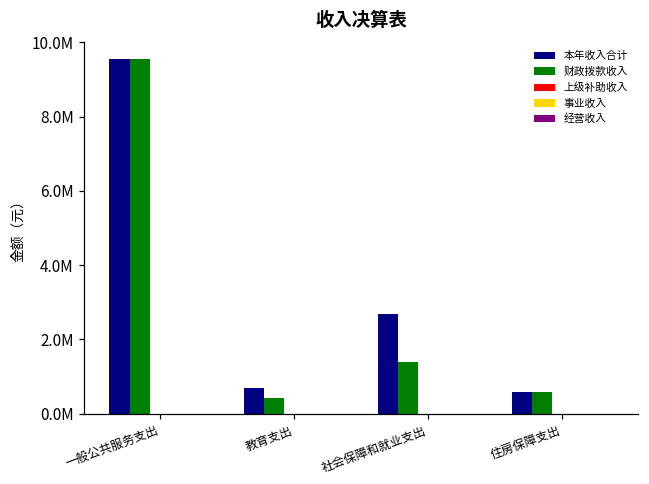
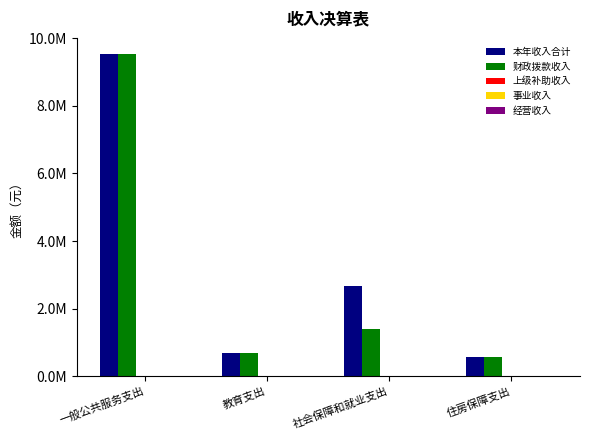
财政拨款收入, 教育支出: 400000 -> 700000
